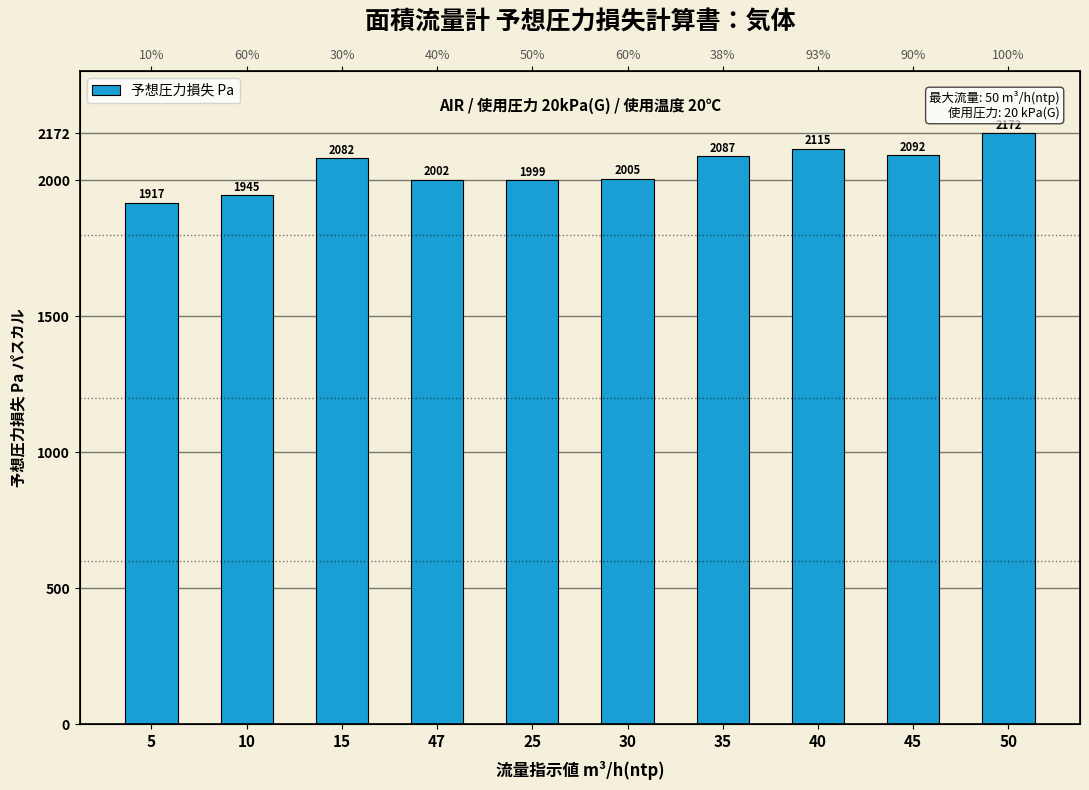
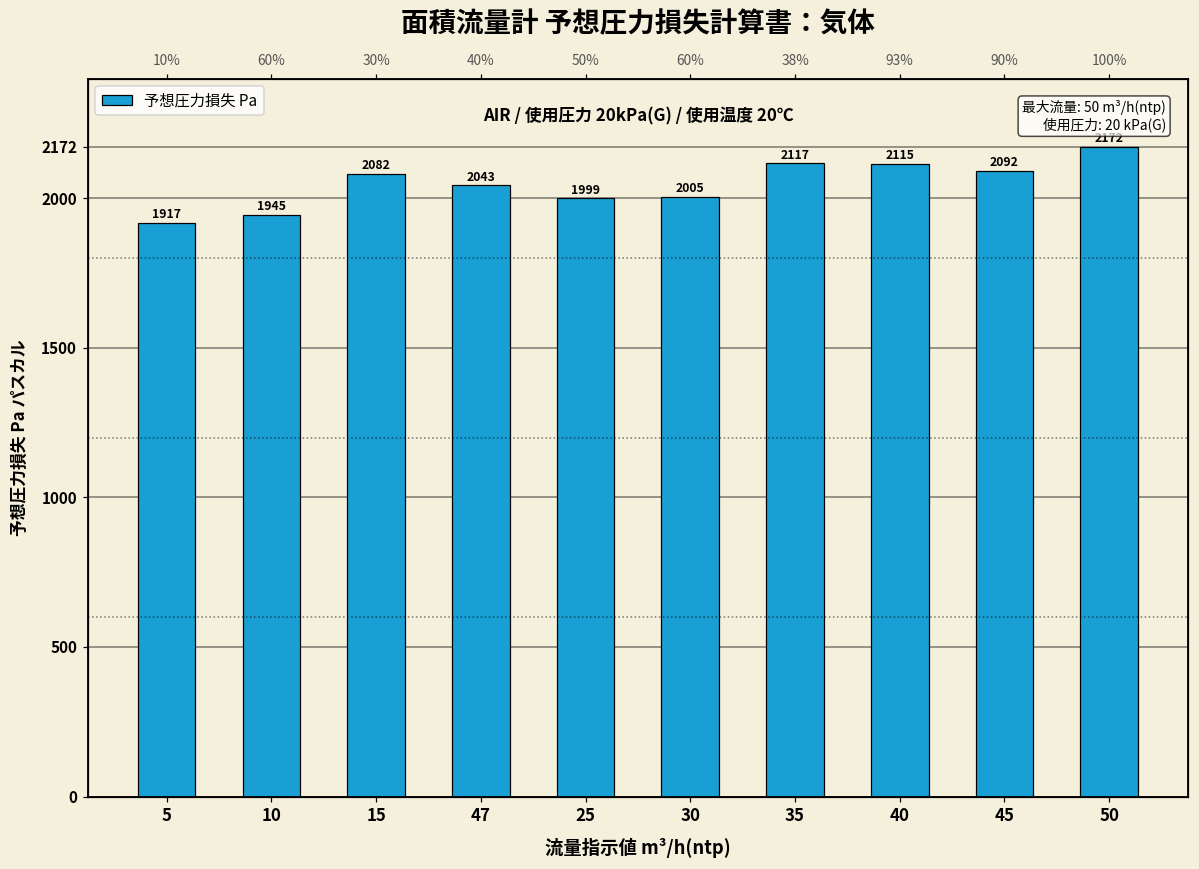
47: 2002 -> 2043
35: 2087 -> 2117
